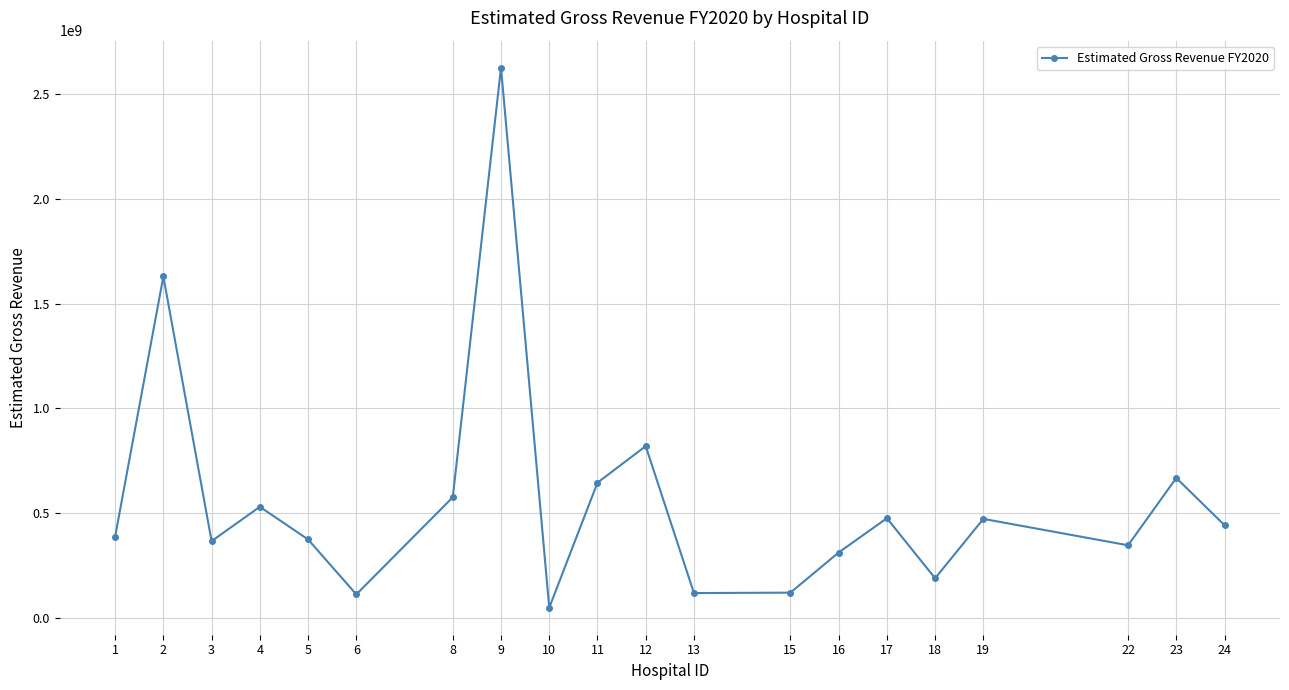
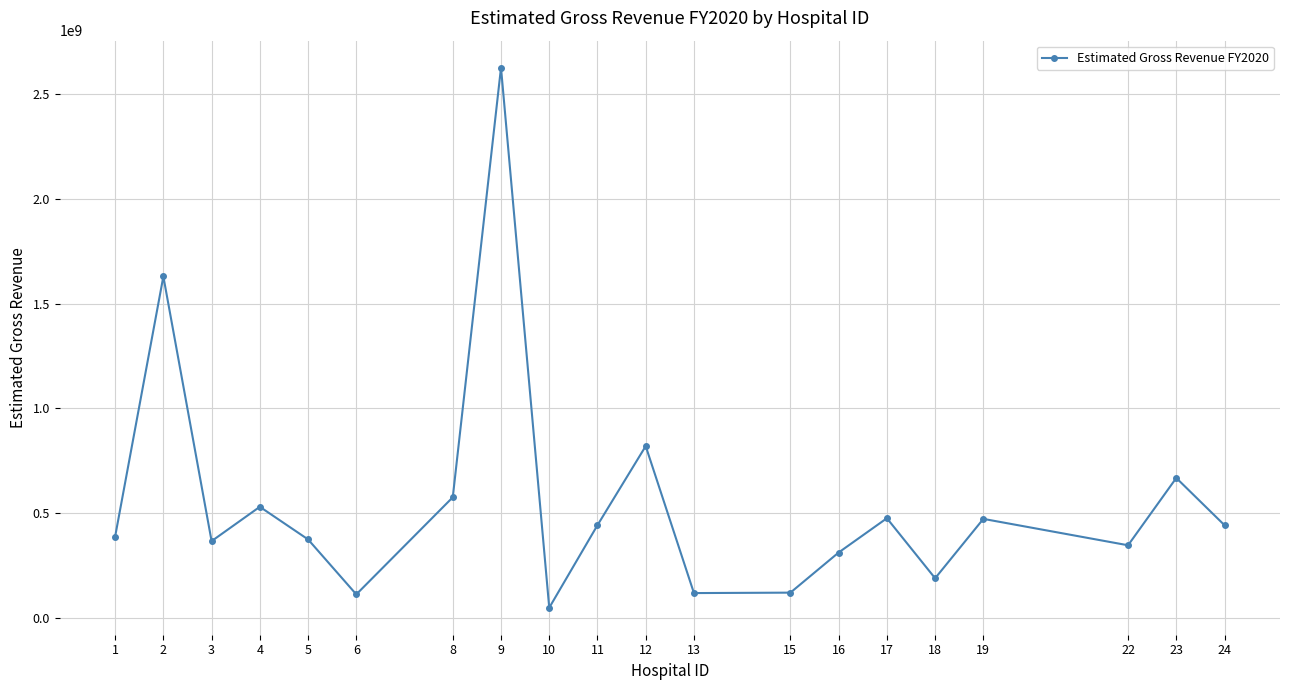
11: 650000000 -> 440000000
